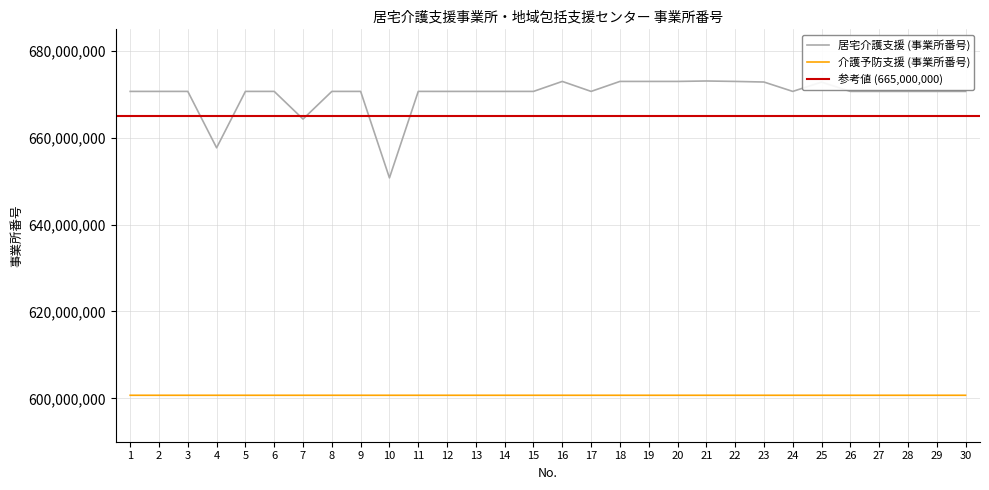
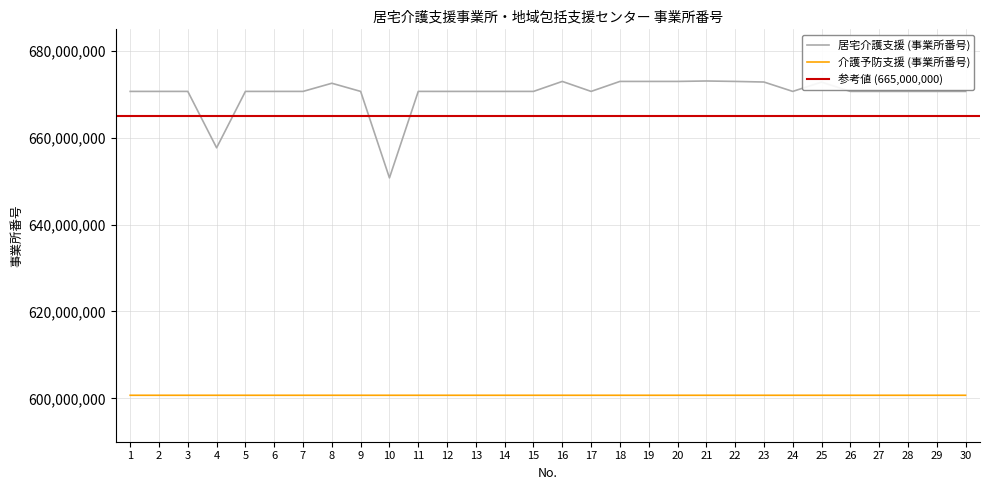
居宅介護支援 (事業所番号), 7: 664,000,000 -> 671,000,000
居宅介護支援 (事業所番号), 8: 671,000,000 -> 673,000,000
